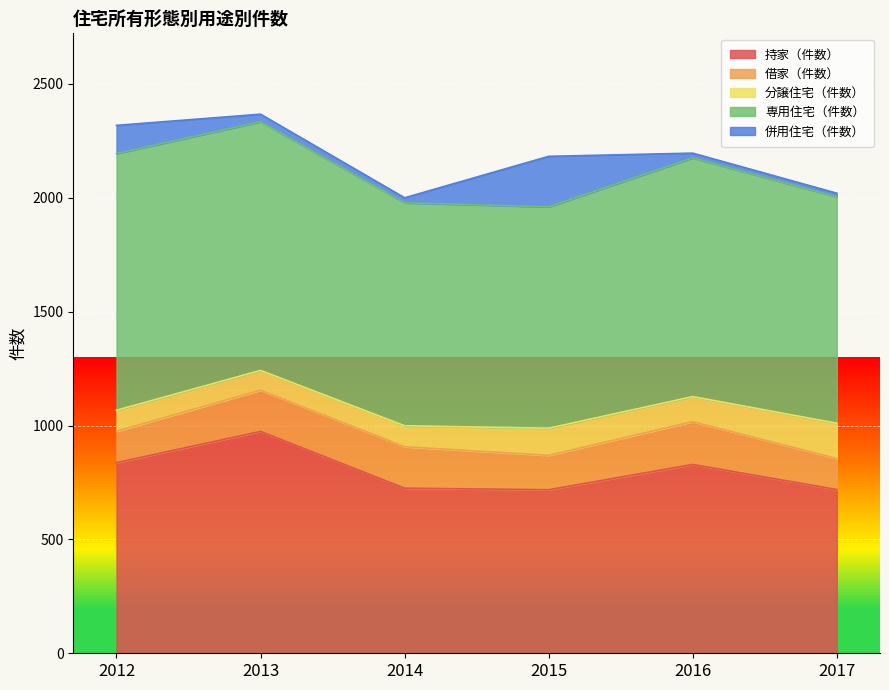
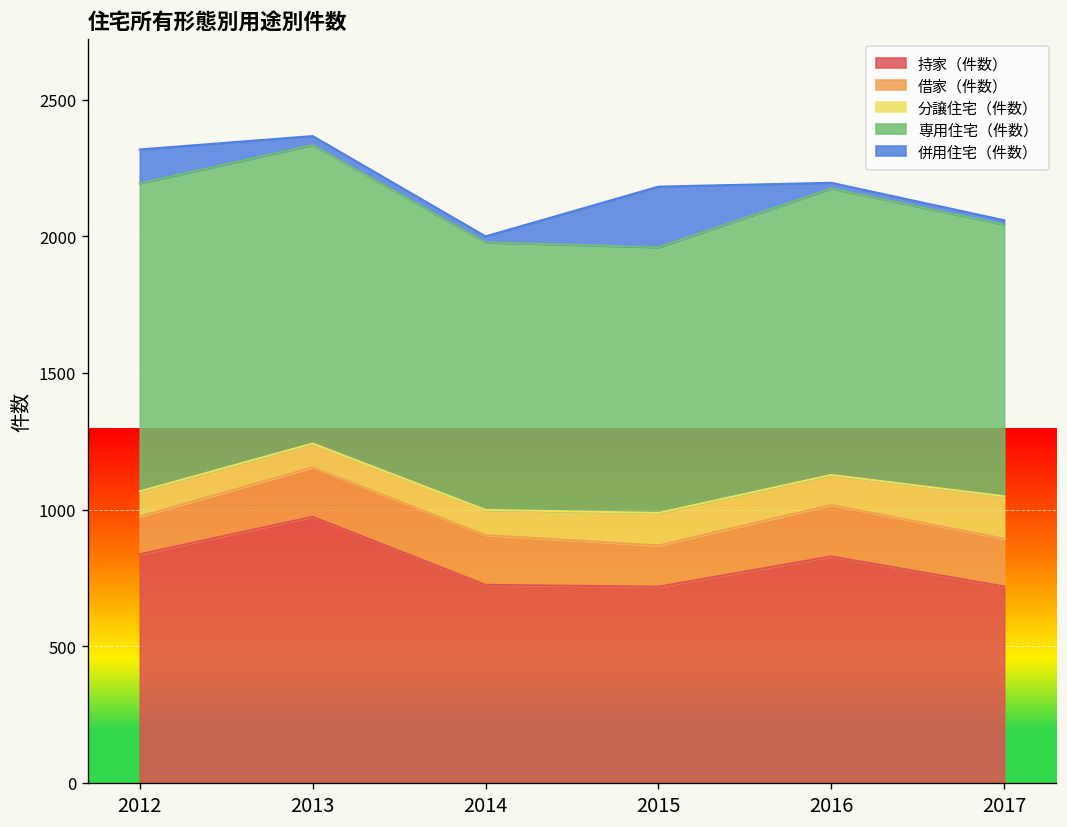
借家（件数）, 2017: 140 -> 180
